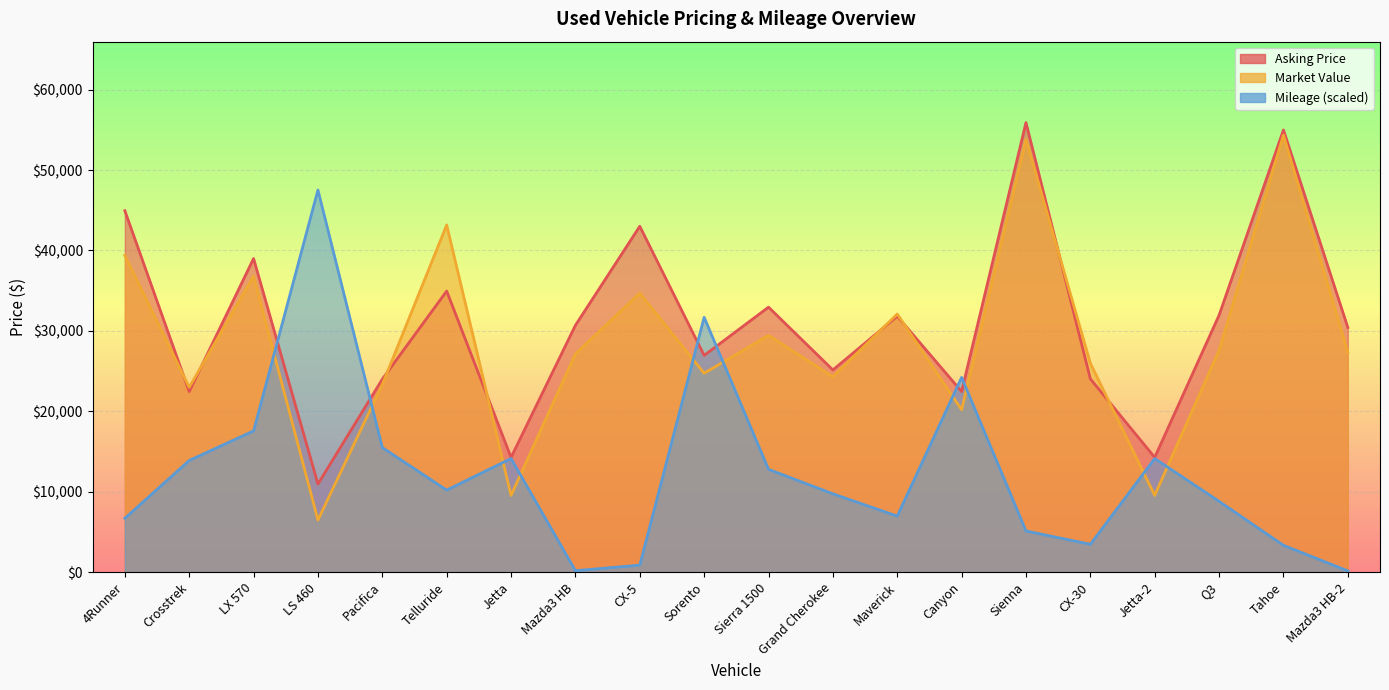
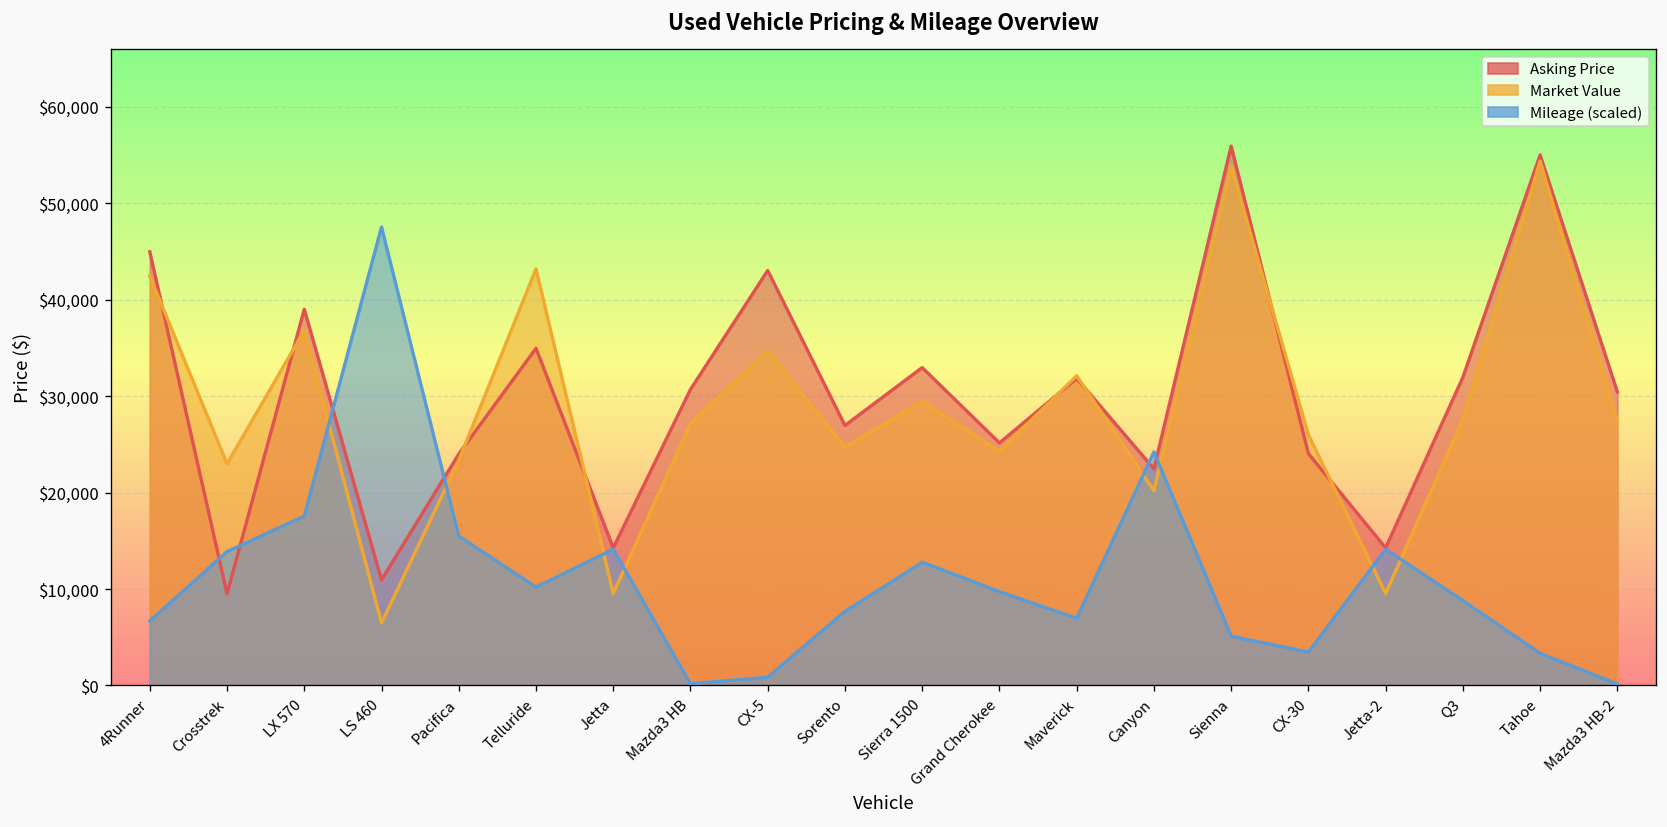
Market Value, 4Runner: $39,000 -> $42,000
Asking Price, Crosstrek: $22,000 -> $10,000
Mileage (scaled), Sorento: $32,000 -> $8,000
